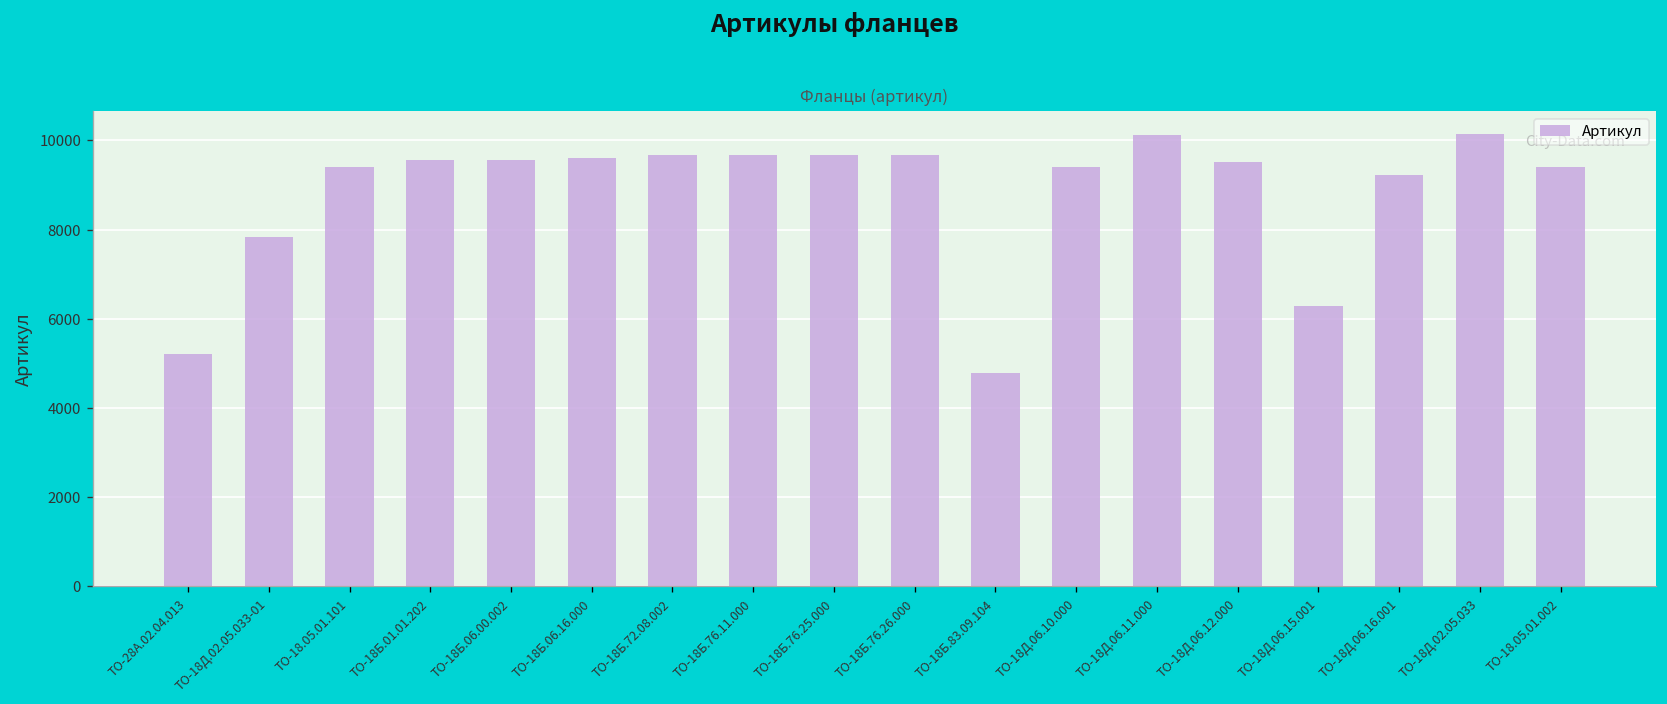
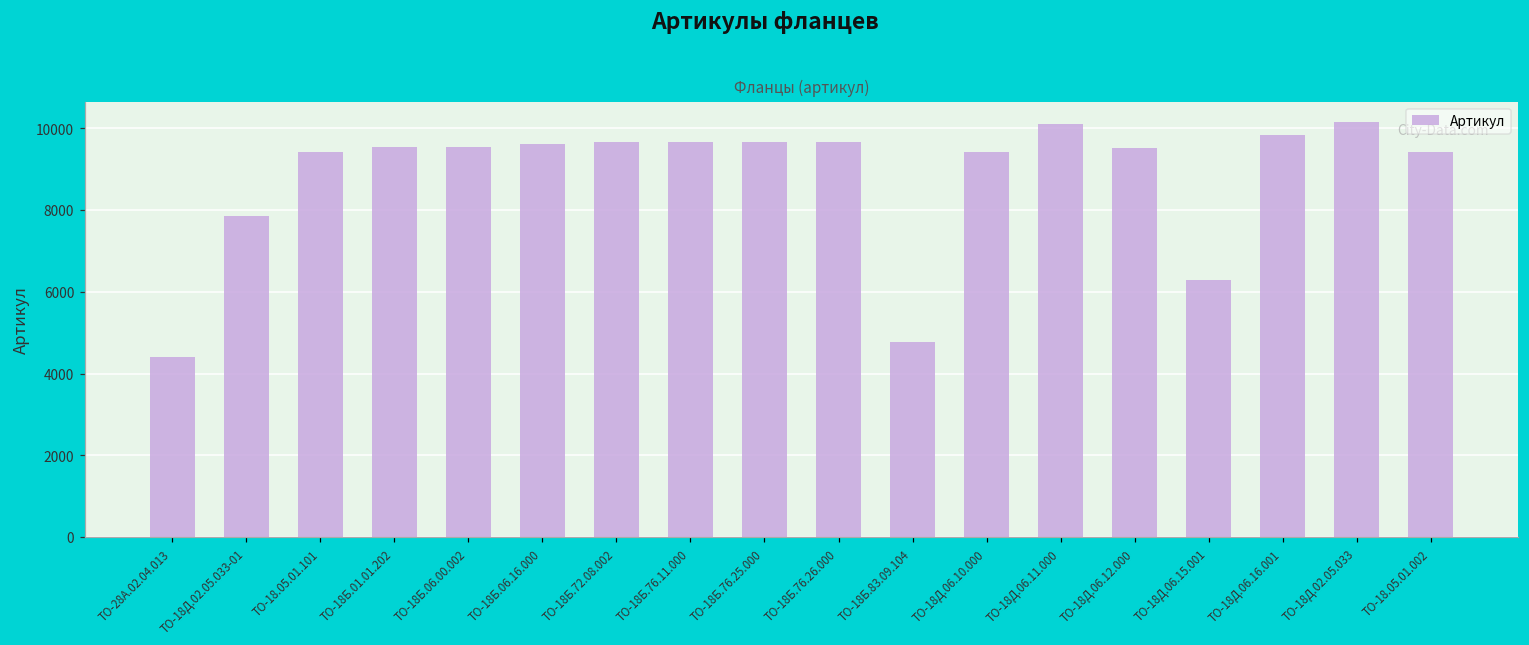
ТО-28А.02.04.013: 5200 -> 4400
ТО-18Д.06.16.001: 9200 -> 9800
